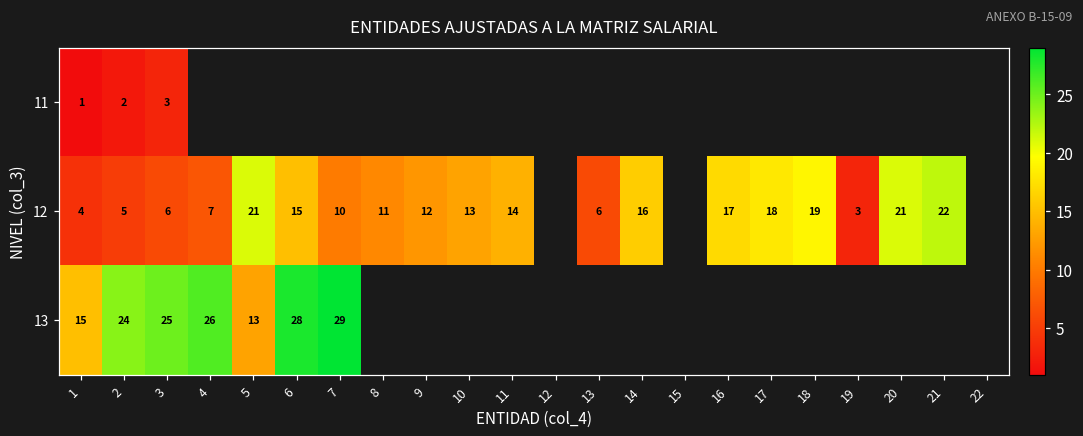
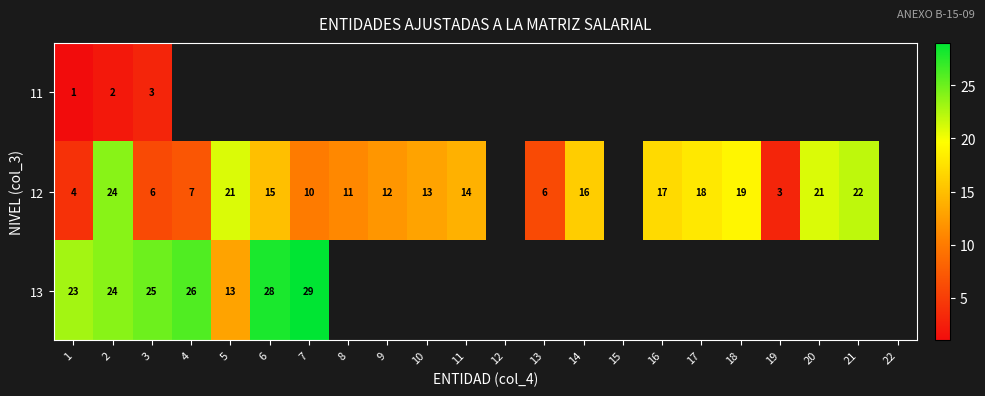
12, 2: 5 -> 24
13, 1: 15 -> 23
